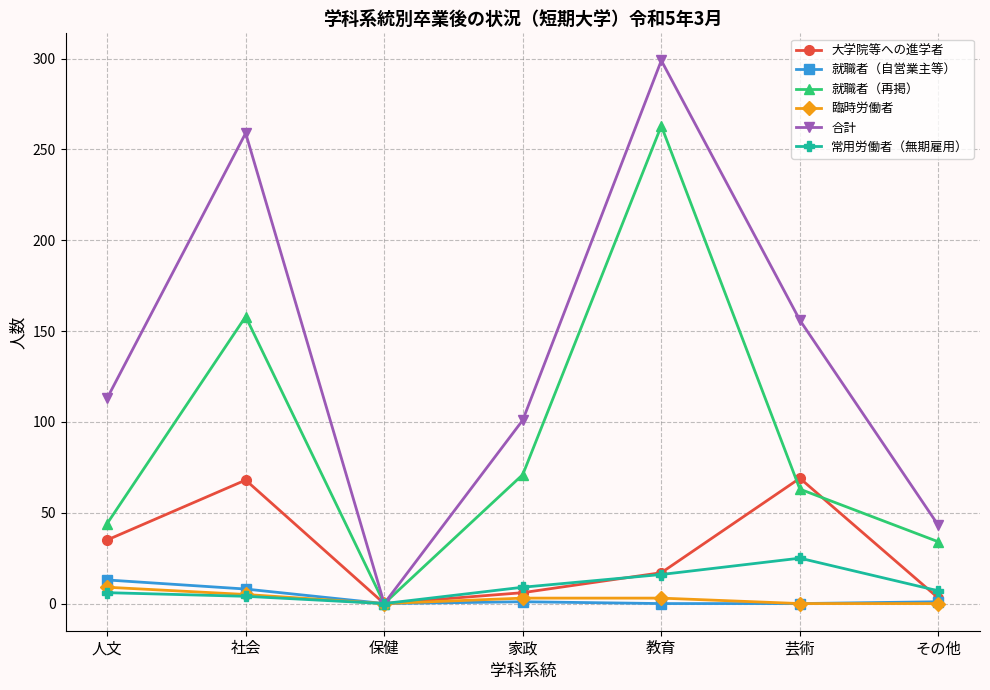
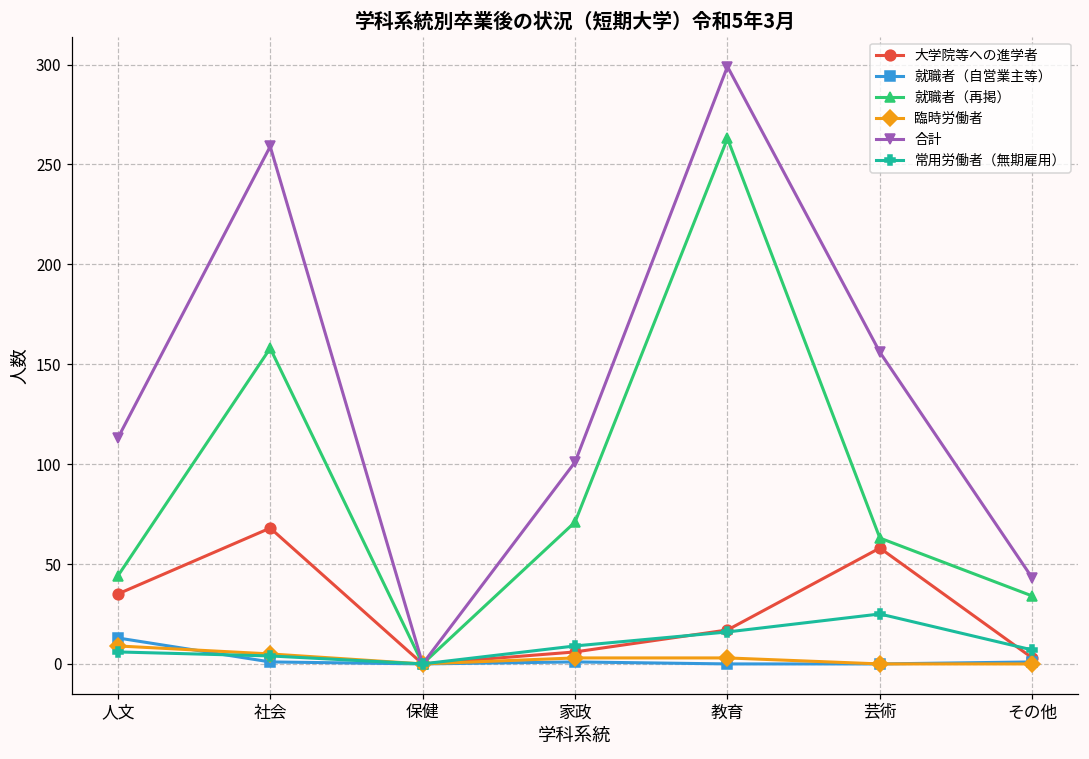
就職者（自営業主等）, 社会: 8 -> 1
大学院等への進学者, 芸術: 69 -> 58
